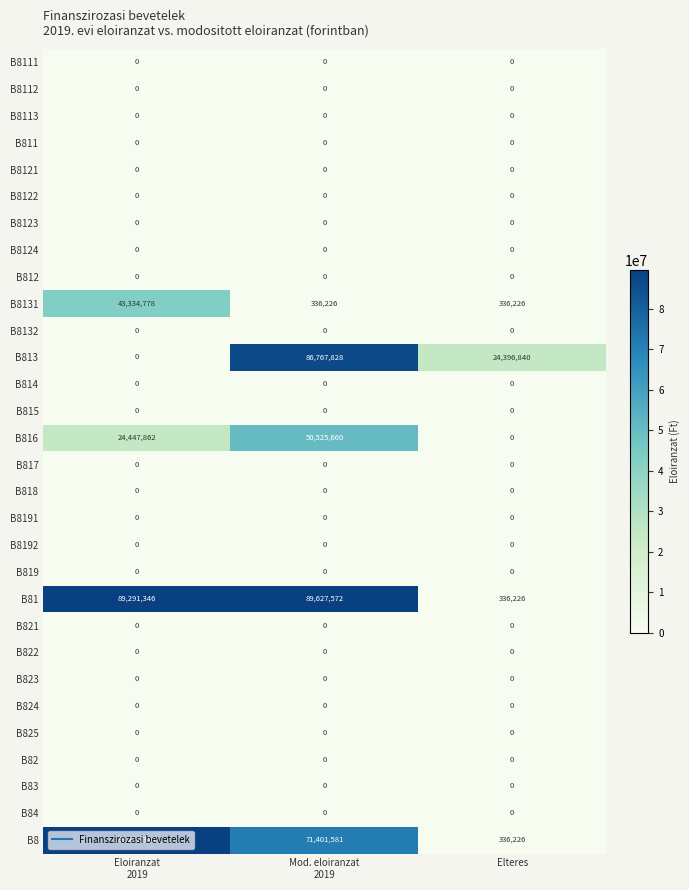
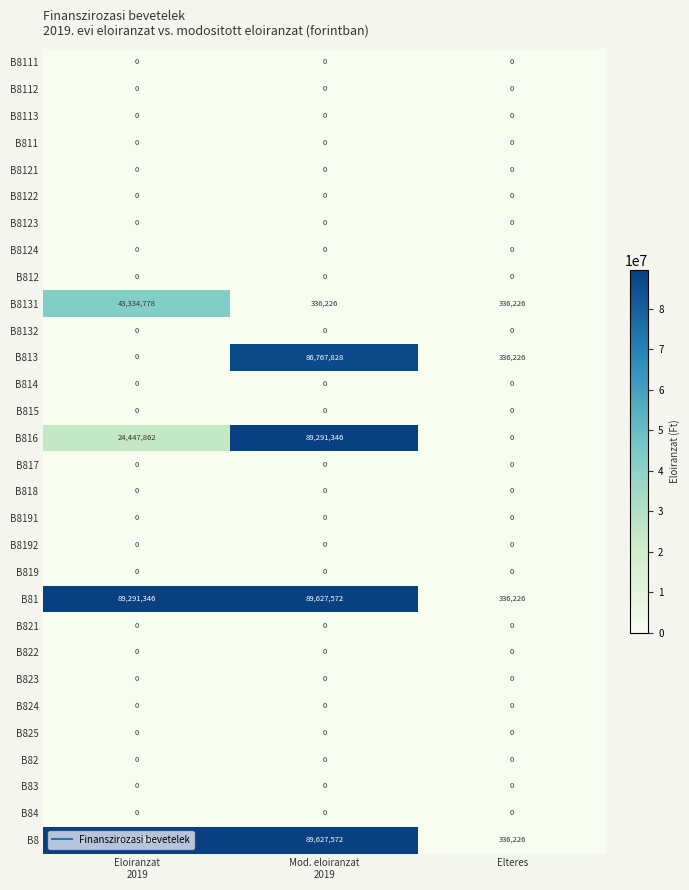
B813, Elteres: 24,396,840 -> 336,226
B816, Mod. eloiranzat 2019: 50,525,660 -> 89,291,346
B8, Mod. eloiranzat 2019: 71,401,581 -> 89,627,572
